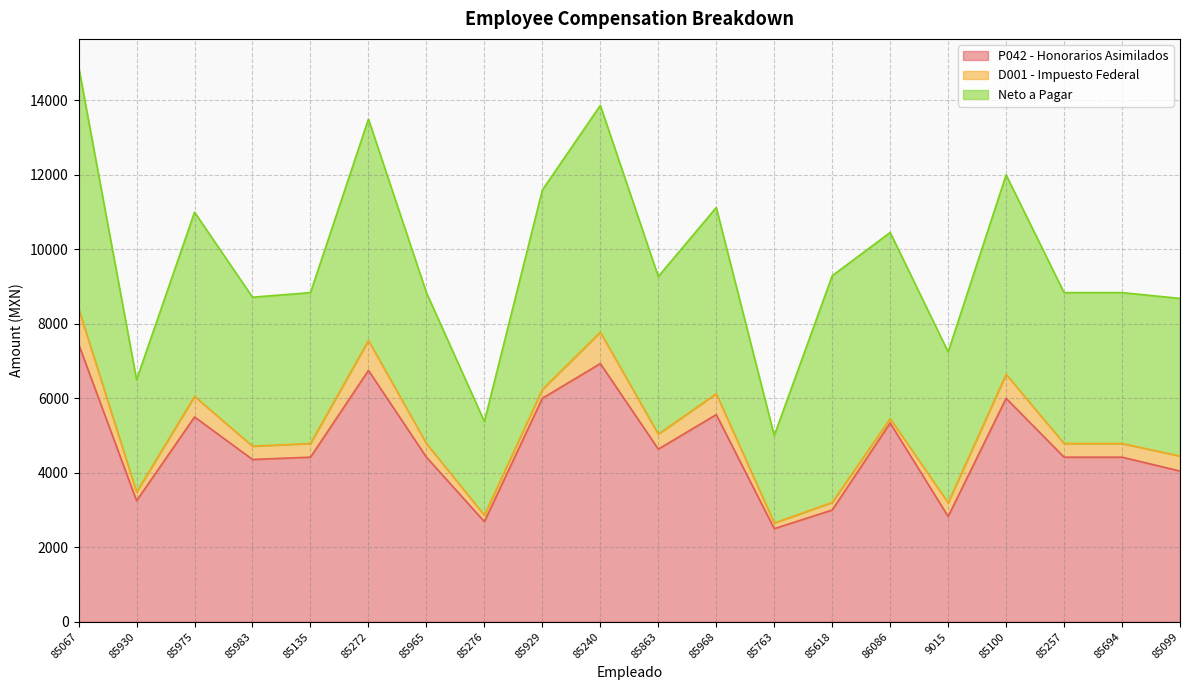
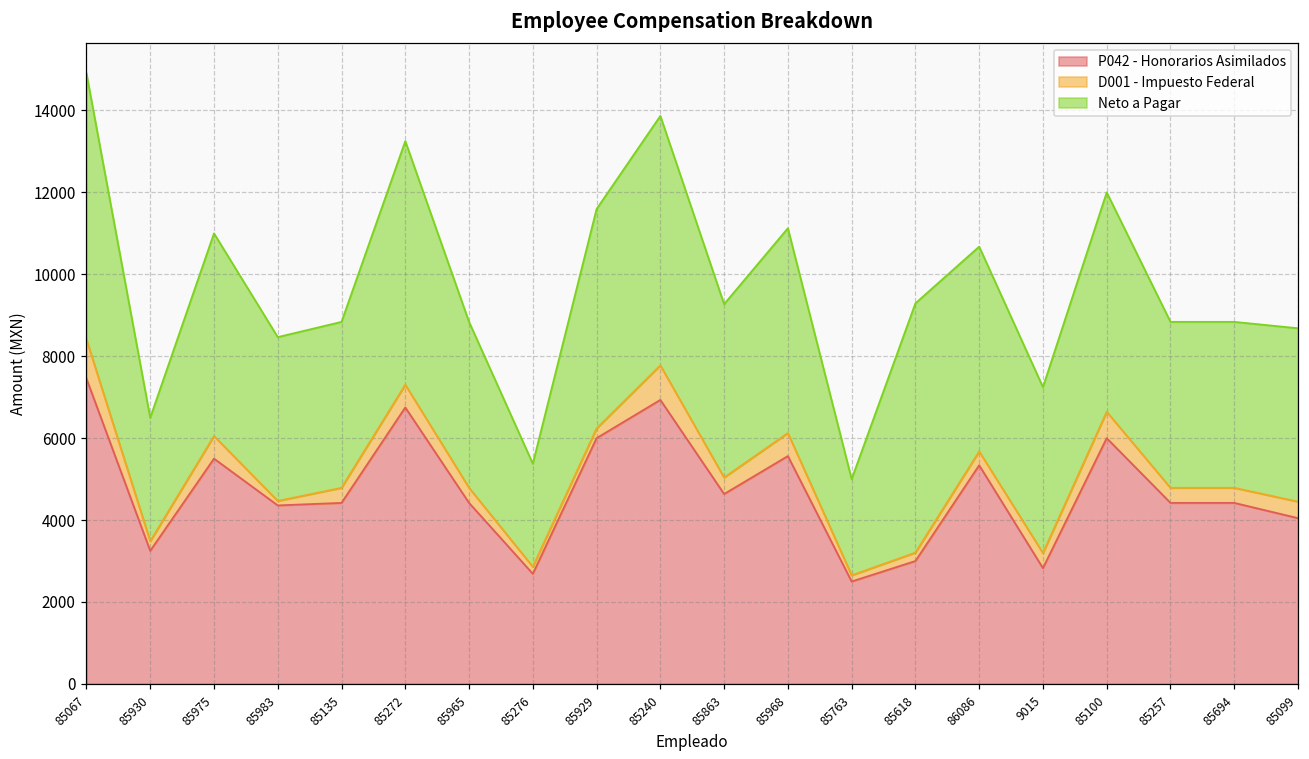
D001 - Impuesto Federal, 85983: 400 -> 100
D001 - Impuesto Federal, 85272: 800 -> 600
D001 - Impuesto Federal, 86086: 100 -> 300
